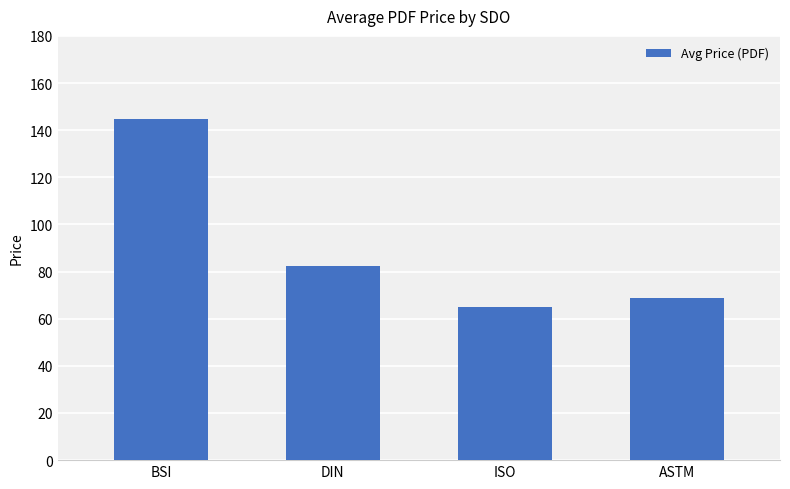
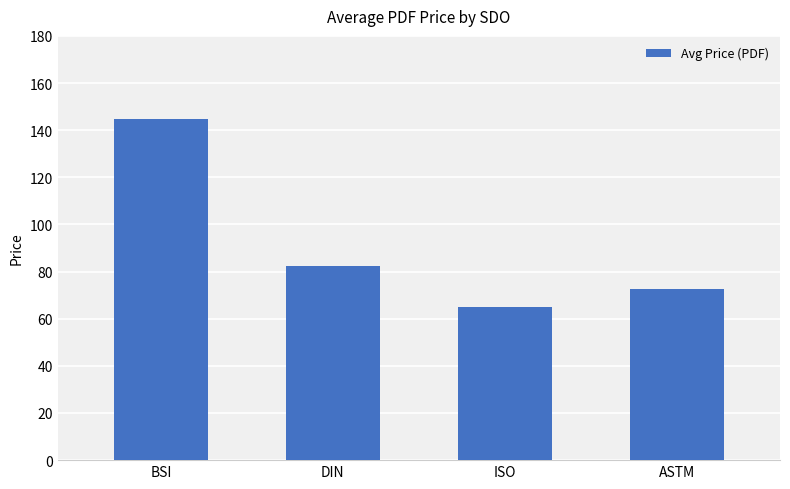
ASTM: 69 -> 73
